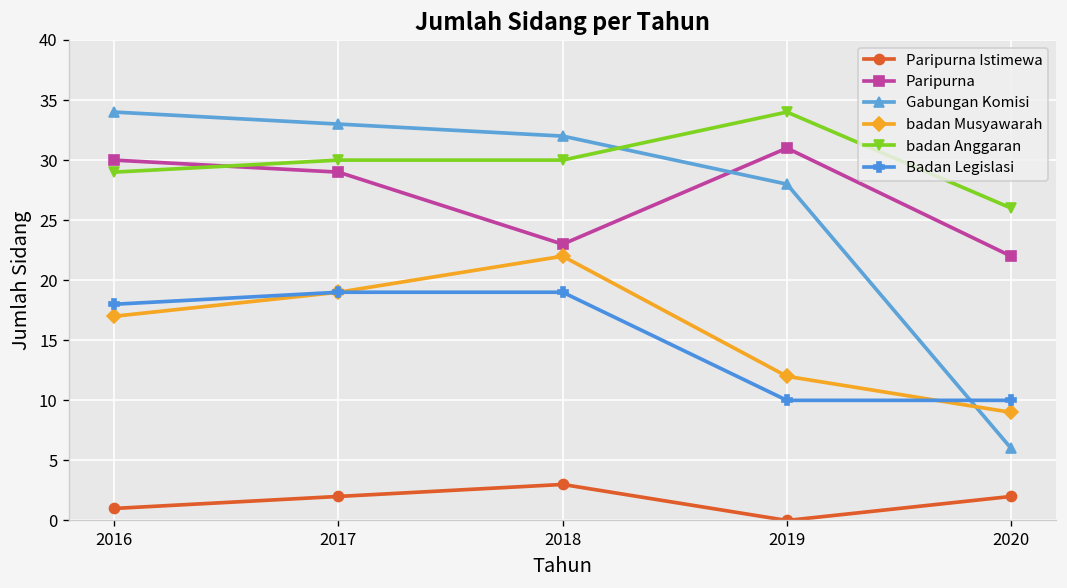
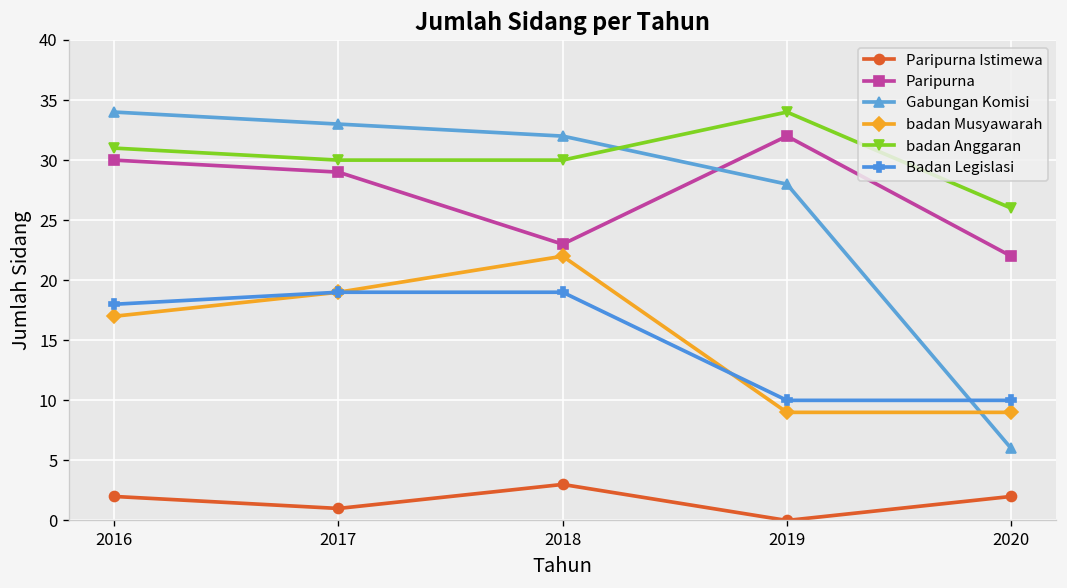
Paripurna Istimewa, 2016: 1 -> 2
badan Anggaran, 2016: 29 -> 31
Paripurna Istimewa, 2017: 2 -> 1
Paripurna, 2019: 31 -> 32
badan Musyawarah, 2019: 12 -> 9
